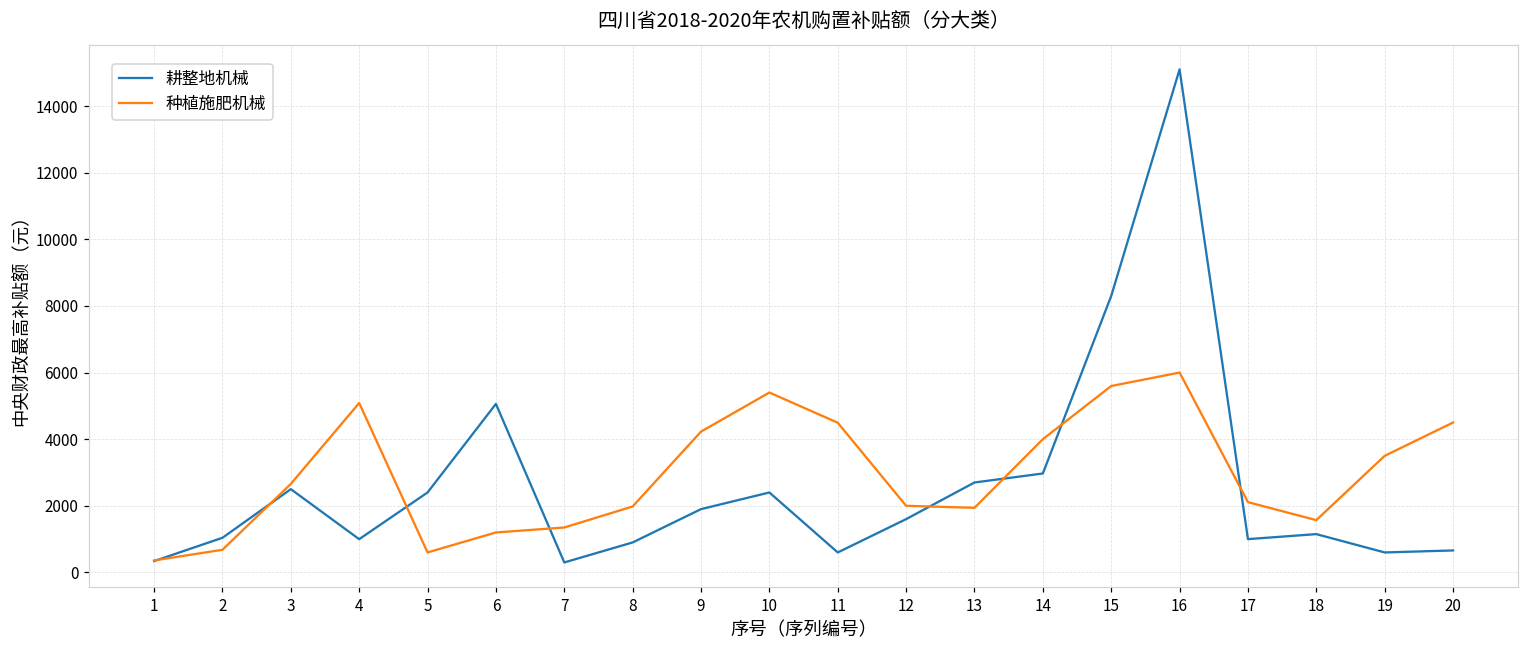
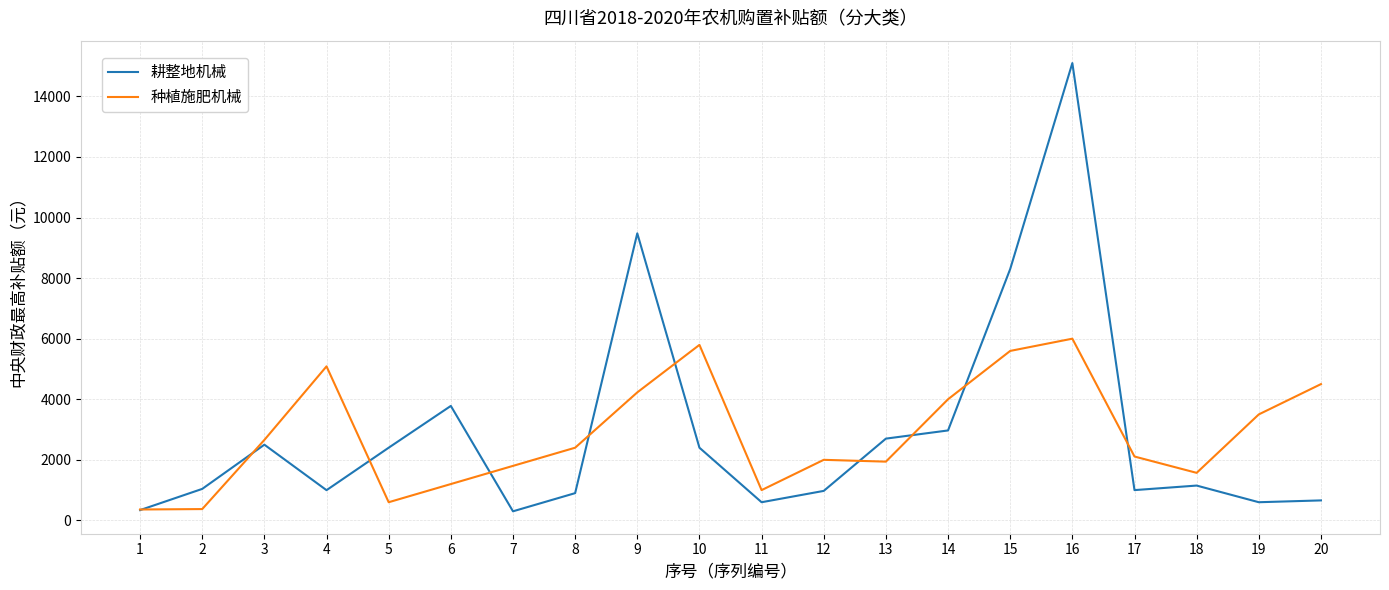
种植施肥机械, 2: 700 -> 400
耕整地机械, 6: 5100 -> 3800
种植施肥机械, 7: 1300 -> 1800
种植施肥机械, 8: 2000 -> 2400
耕整地机械, 9: 1900 -> 9500
种植施肥机械, 10: 5400 -> 5800
种植施肥机械, 11: 4500 -> 1000
耕整地机械, 12: 1600 -> 1000
